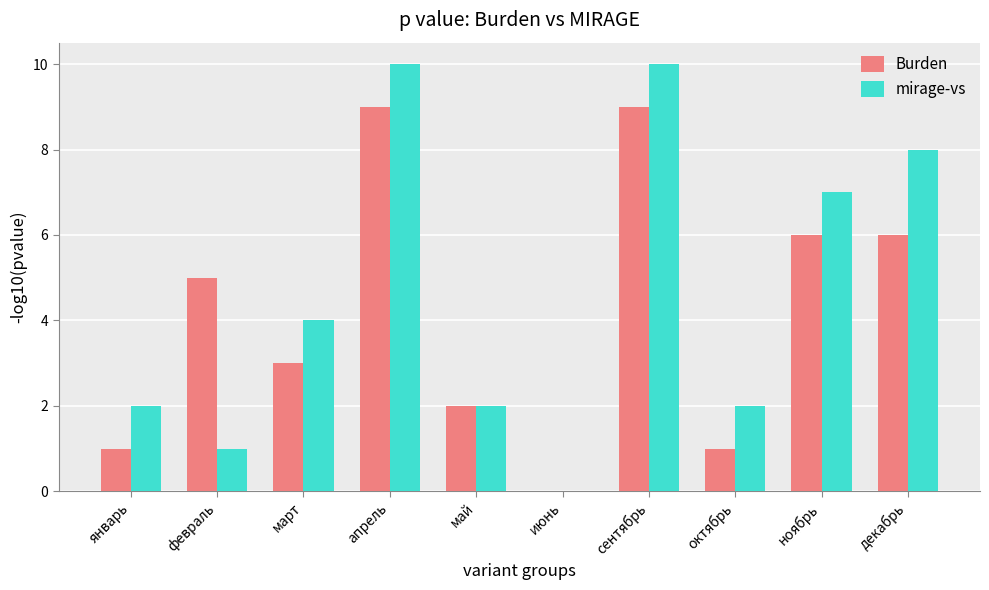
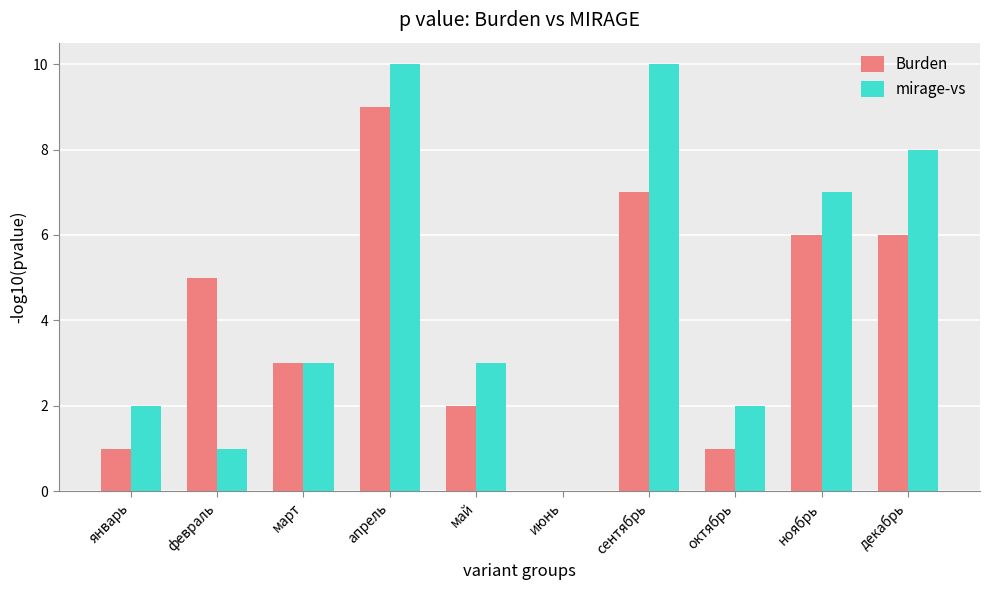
mirage-vs, март: 4 -> 3
mirage-vs, май: 2 -> 3
Burden, сентябрь: 9 -> 7
